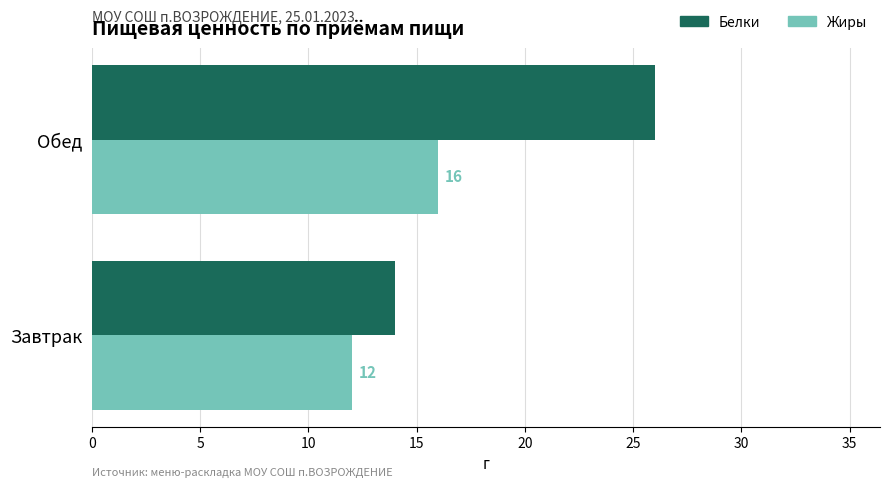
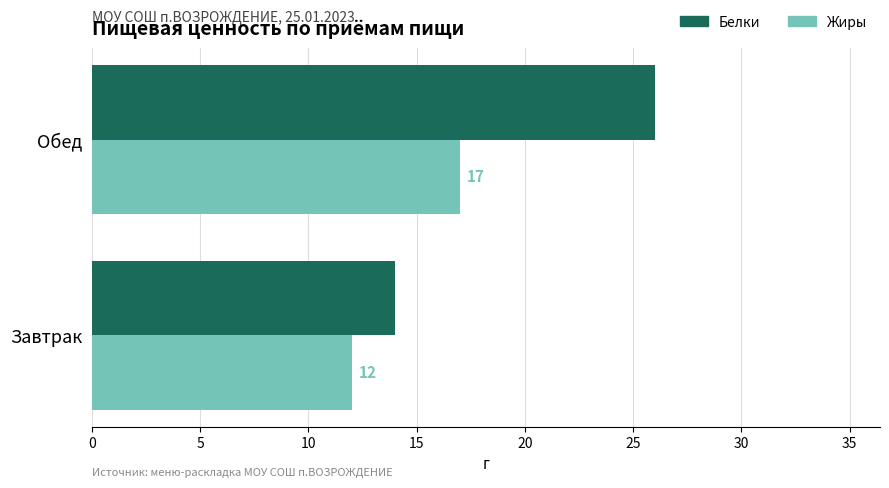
Жиры, Обед: 16 -> 17
